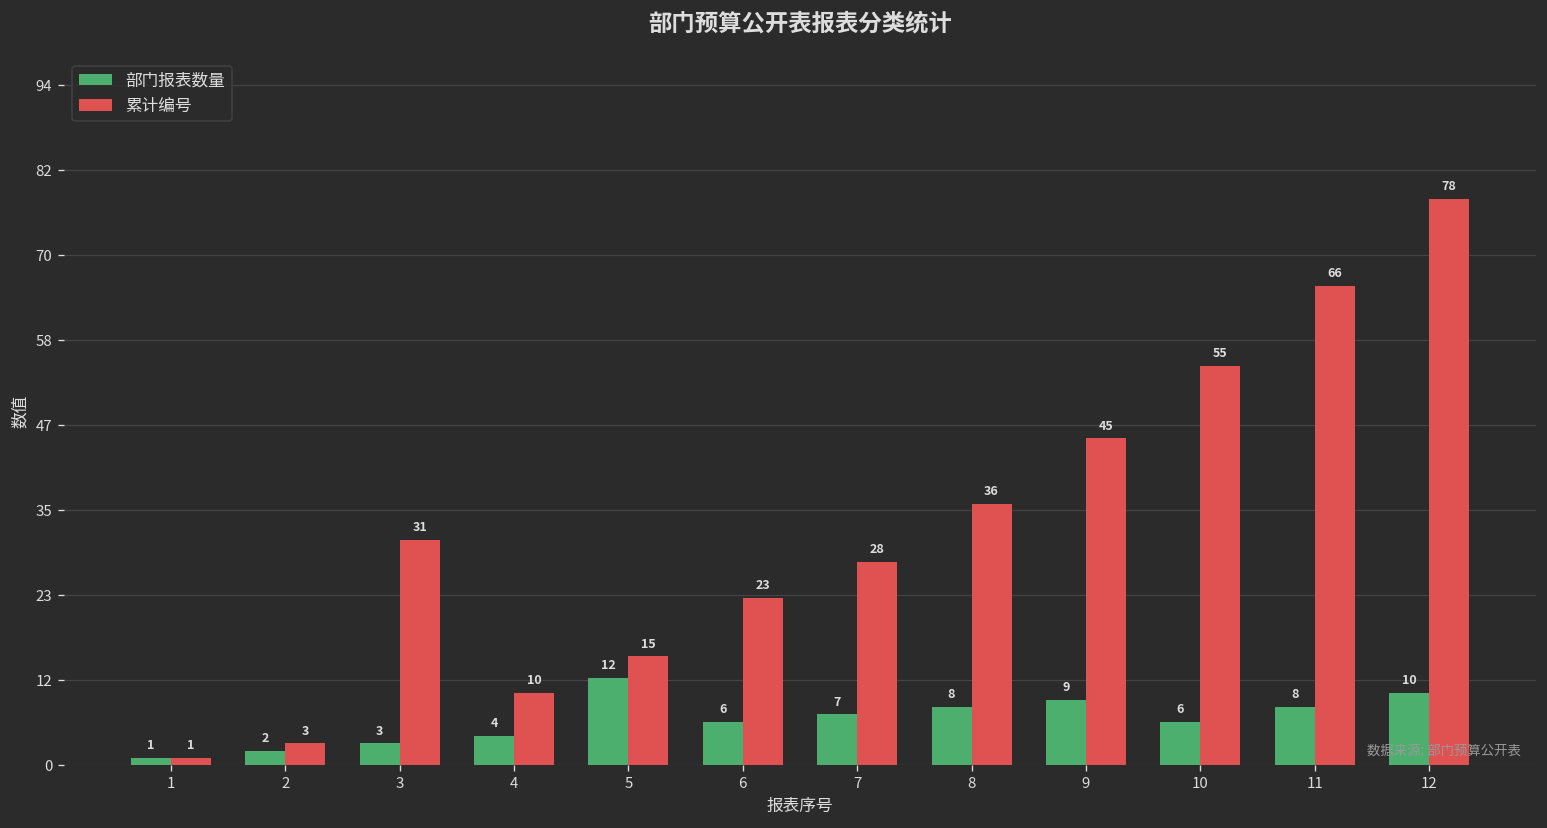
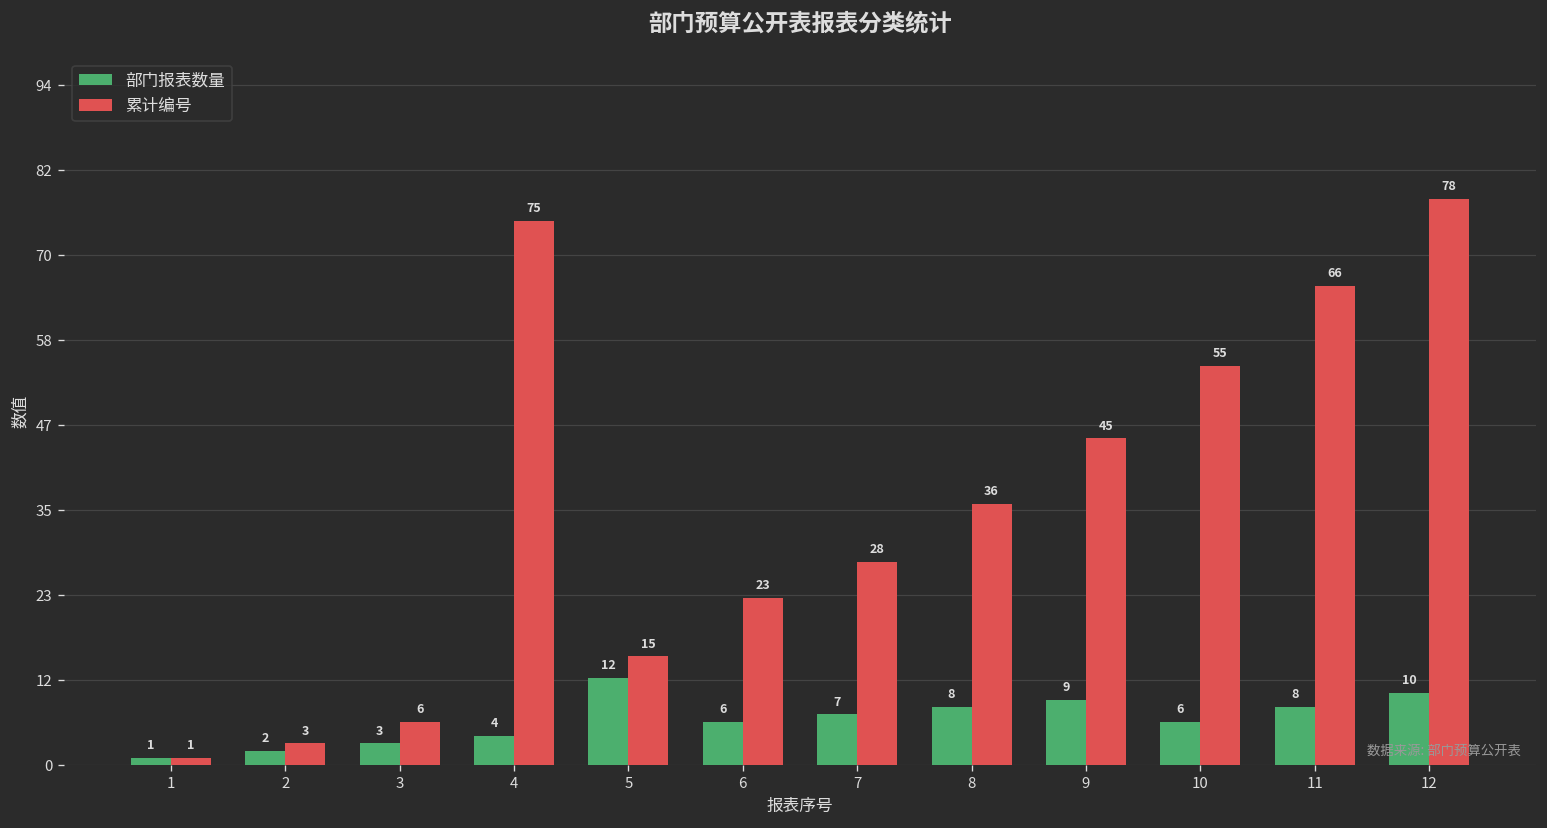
累计编号, 3: 31 -> 6
累计编号, 4: 10 -> 75
